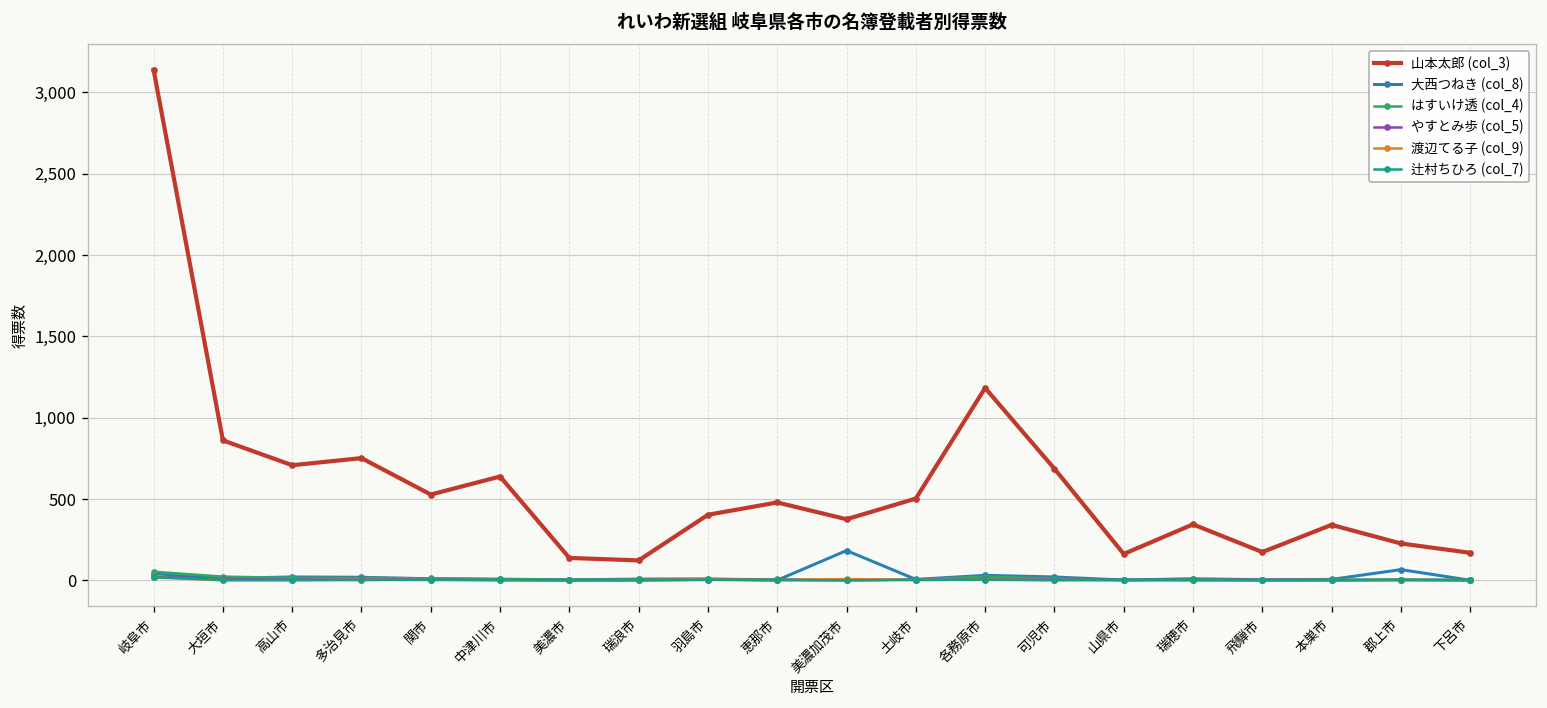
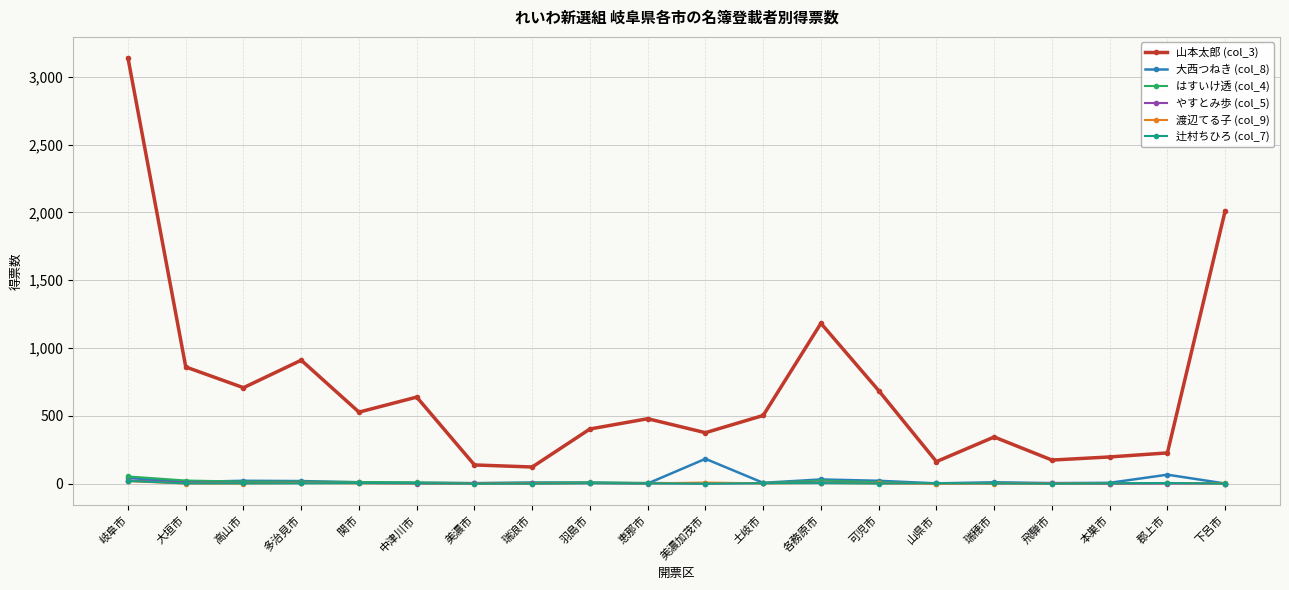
山本太郎 (col_3), 多治見市: 750 -> 910
山本太郎 (col_3), 本巣市: 340 -> 200
山本太郎 (col_3), 下呂市: 170 -> 2,010
